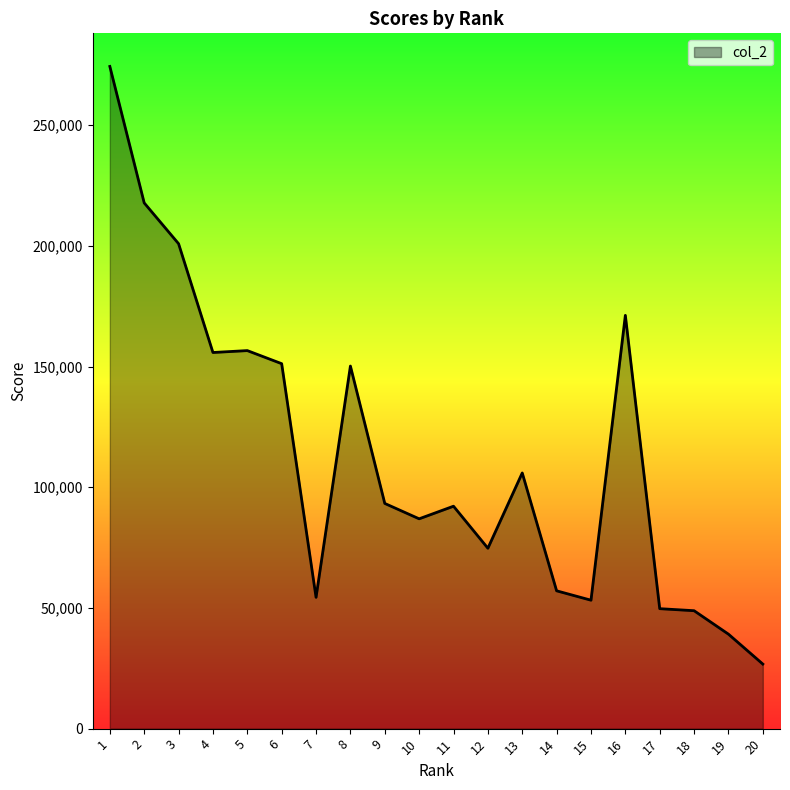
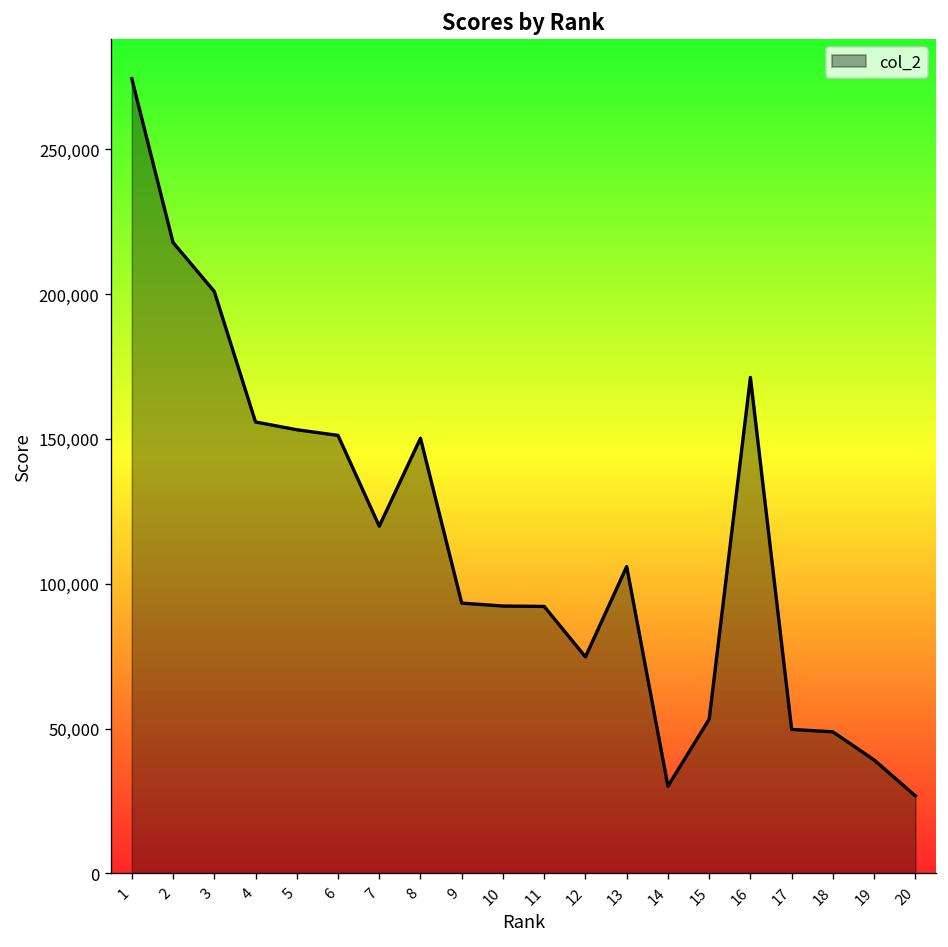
5: 157,000 -> 153,000
7: 54,000 -> 120,000
10: 87,000 -> 92,000
14: 57,000 -> 30,000
